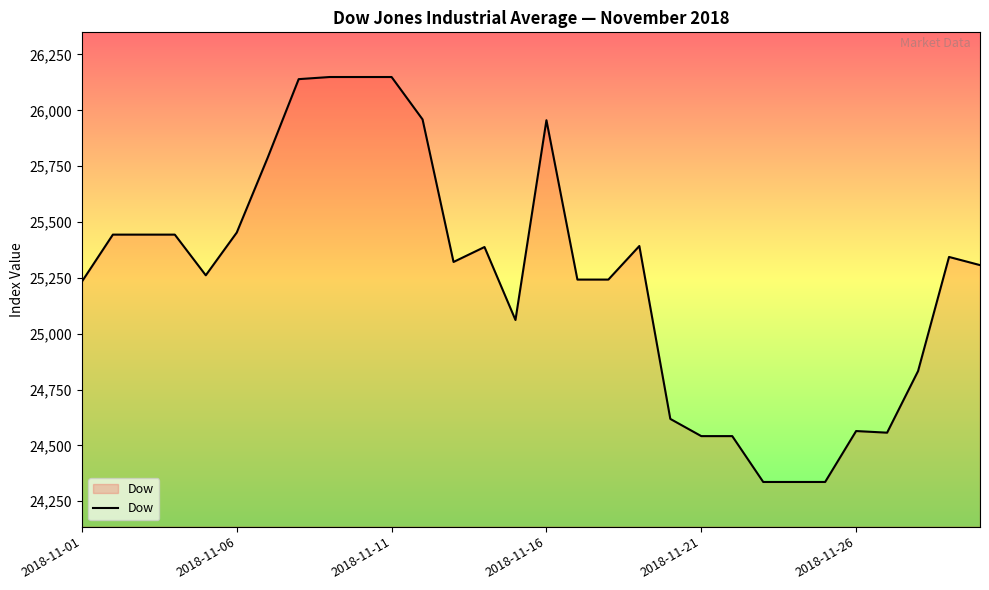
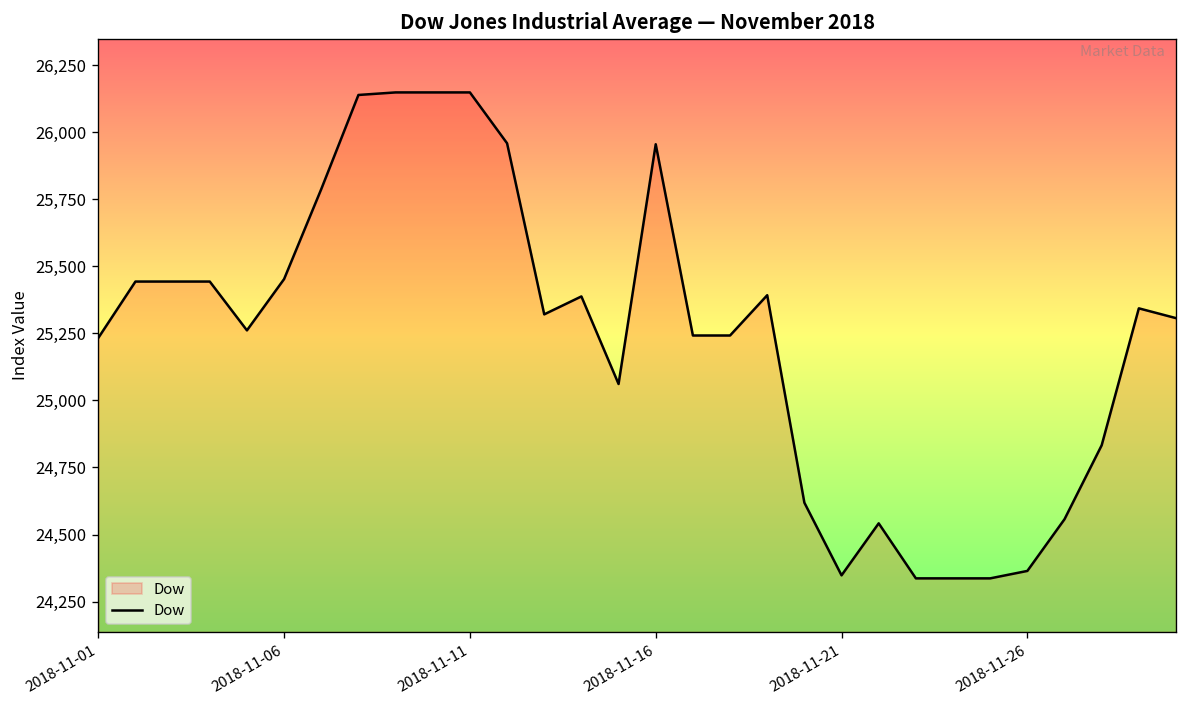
2018-11-21: 24,540 -> 24,350
2018-11-26: 24,560 -> 24,360
